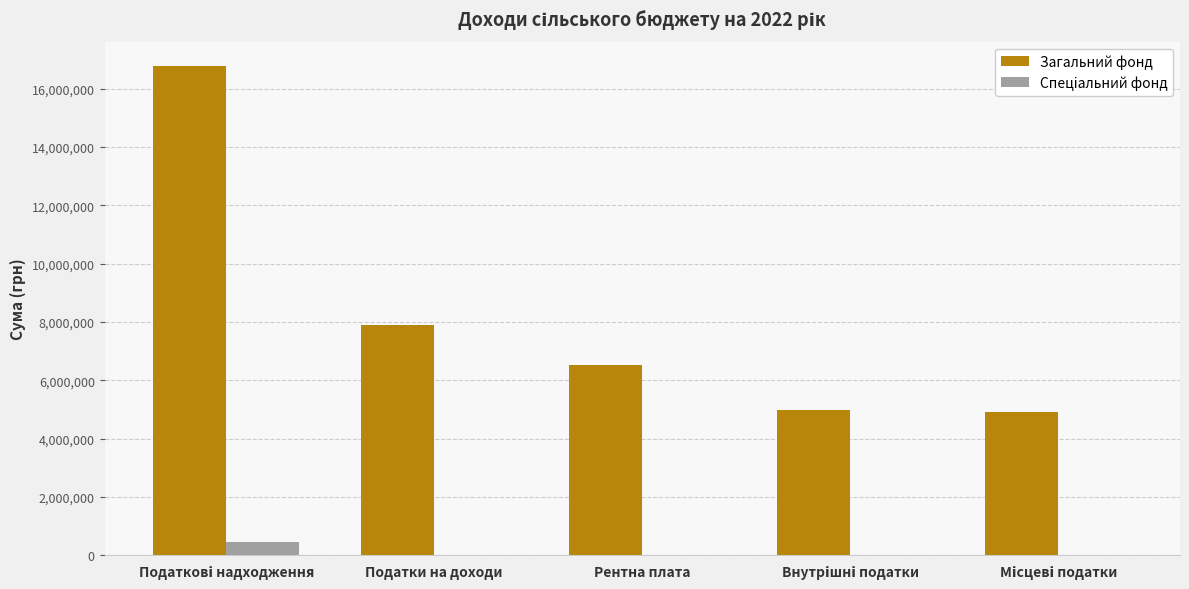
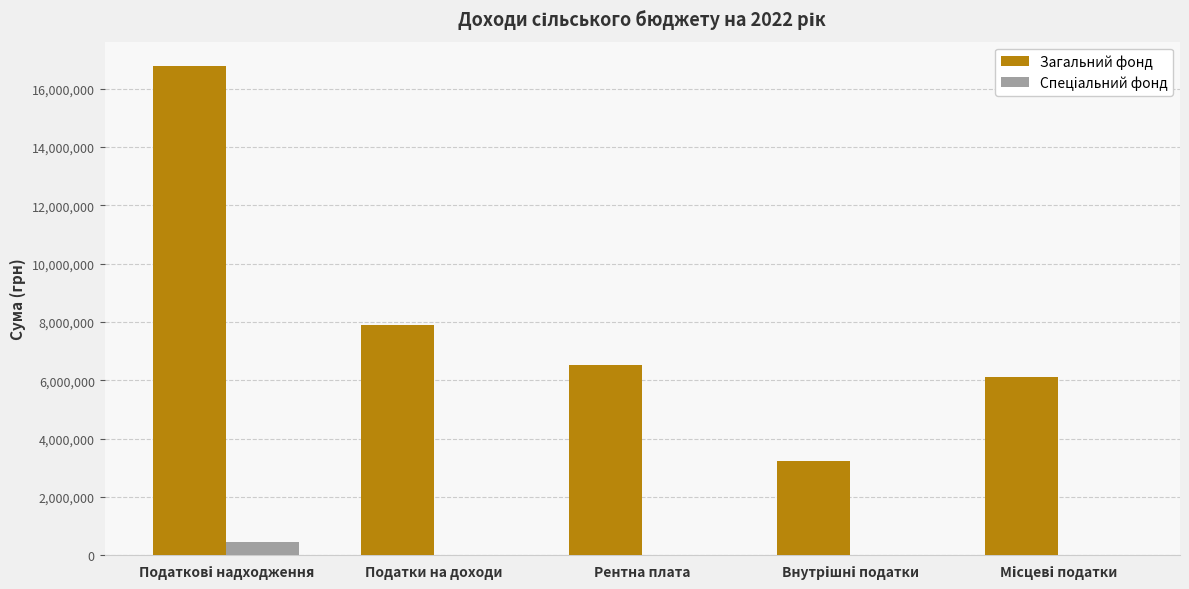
Загальний фонд, Внутрішні податки: 5,000,000 -> 3,300,000
Загальний фонд, Місцеві податки: 4,900,000 -> 6,100,000
